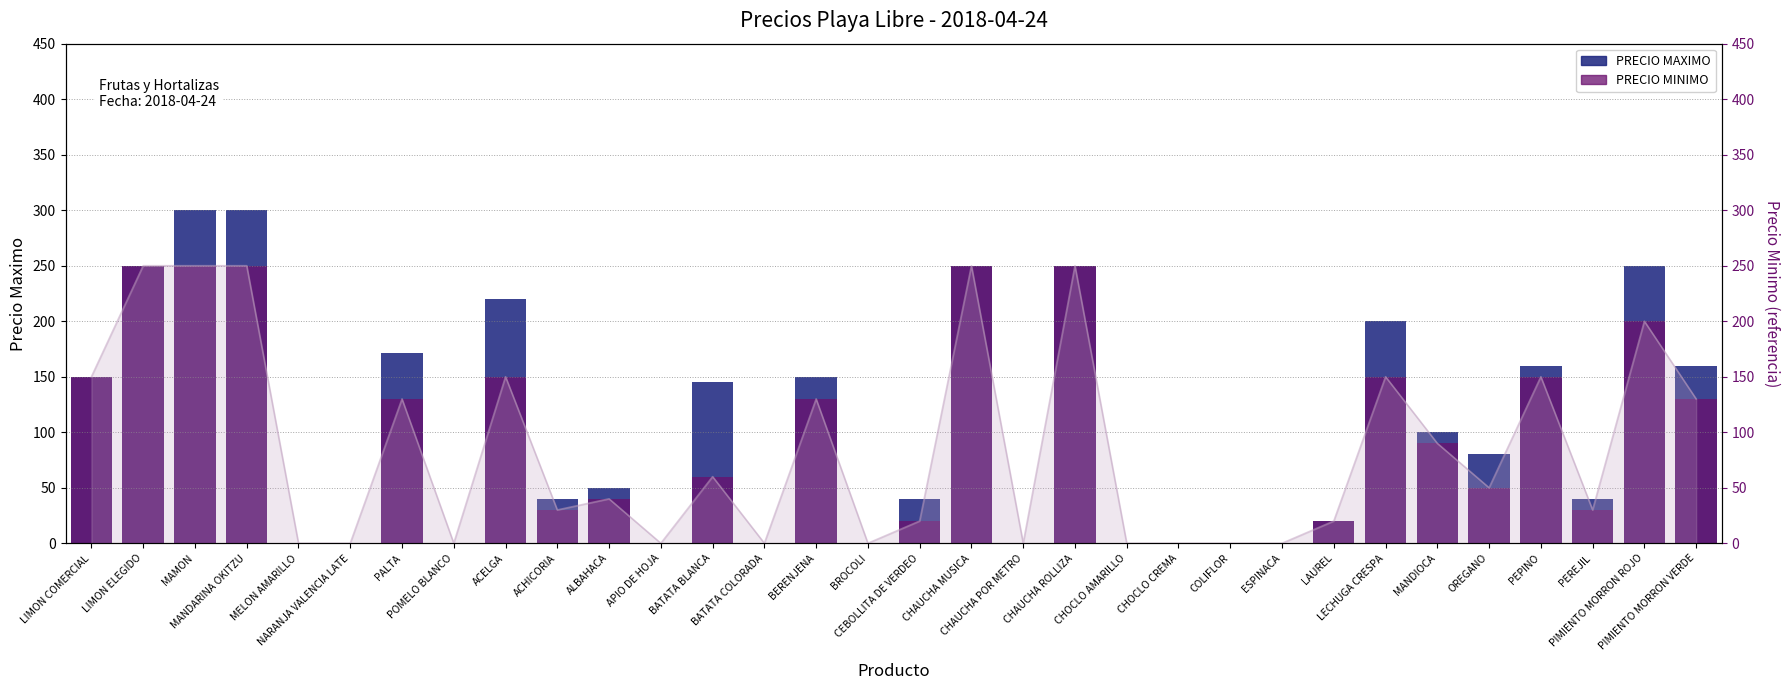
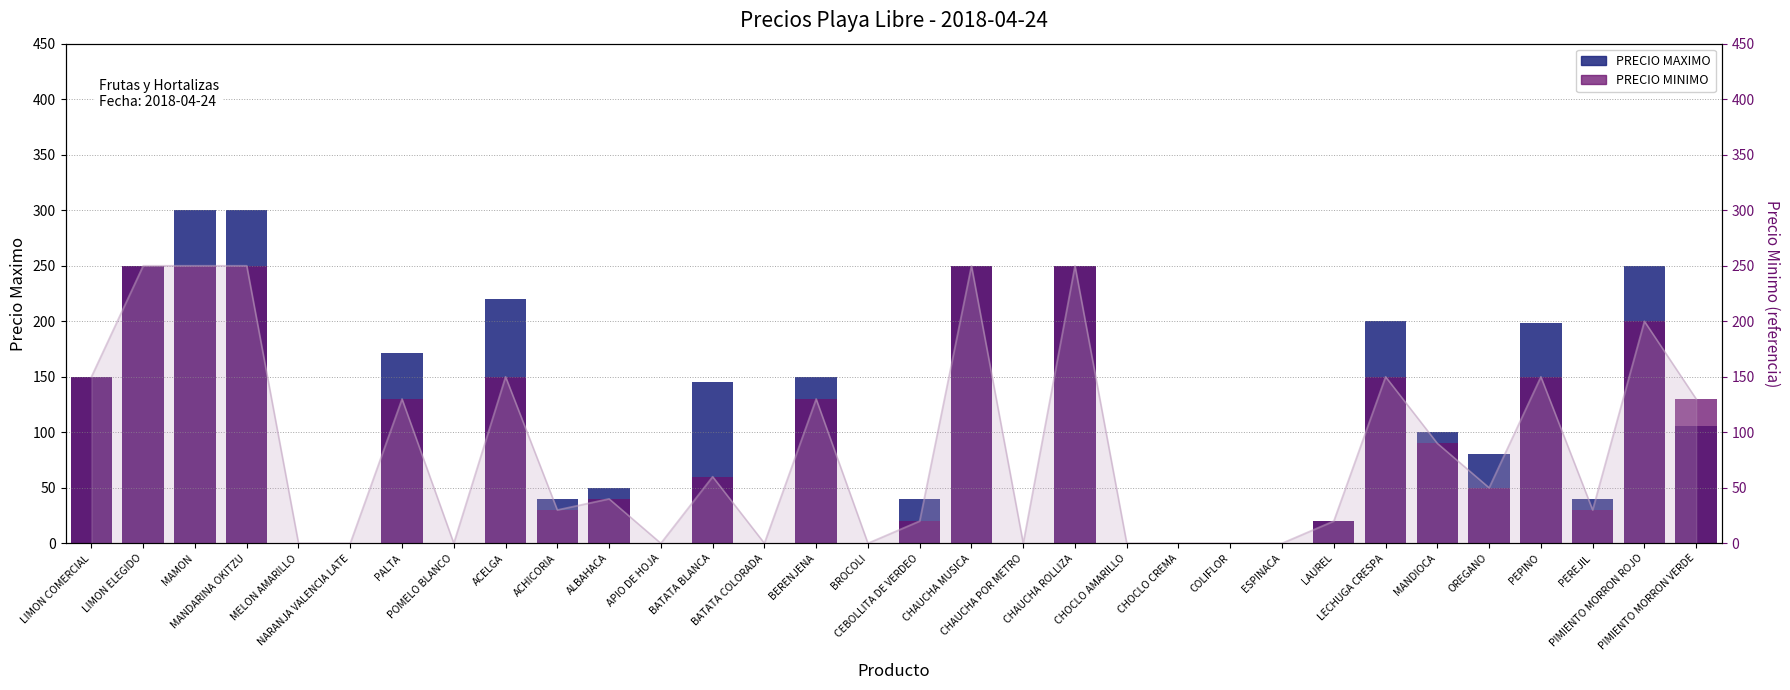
PRECIO MAXIMO, PEPINO: 160 -> 198
PRECIO MAXIMO, PIMIENTO MORRON VERDE: 160 -> 106
